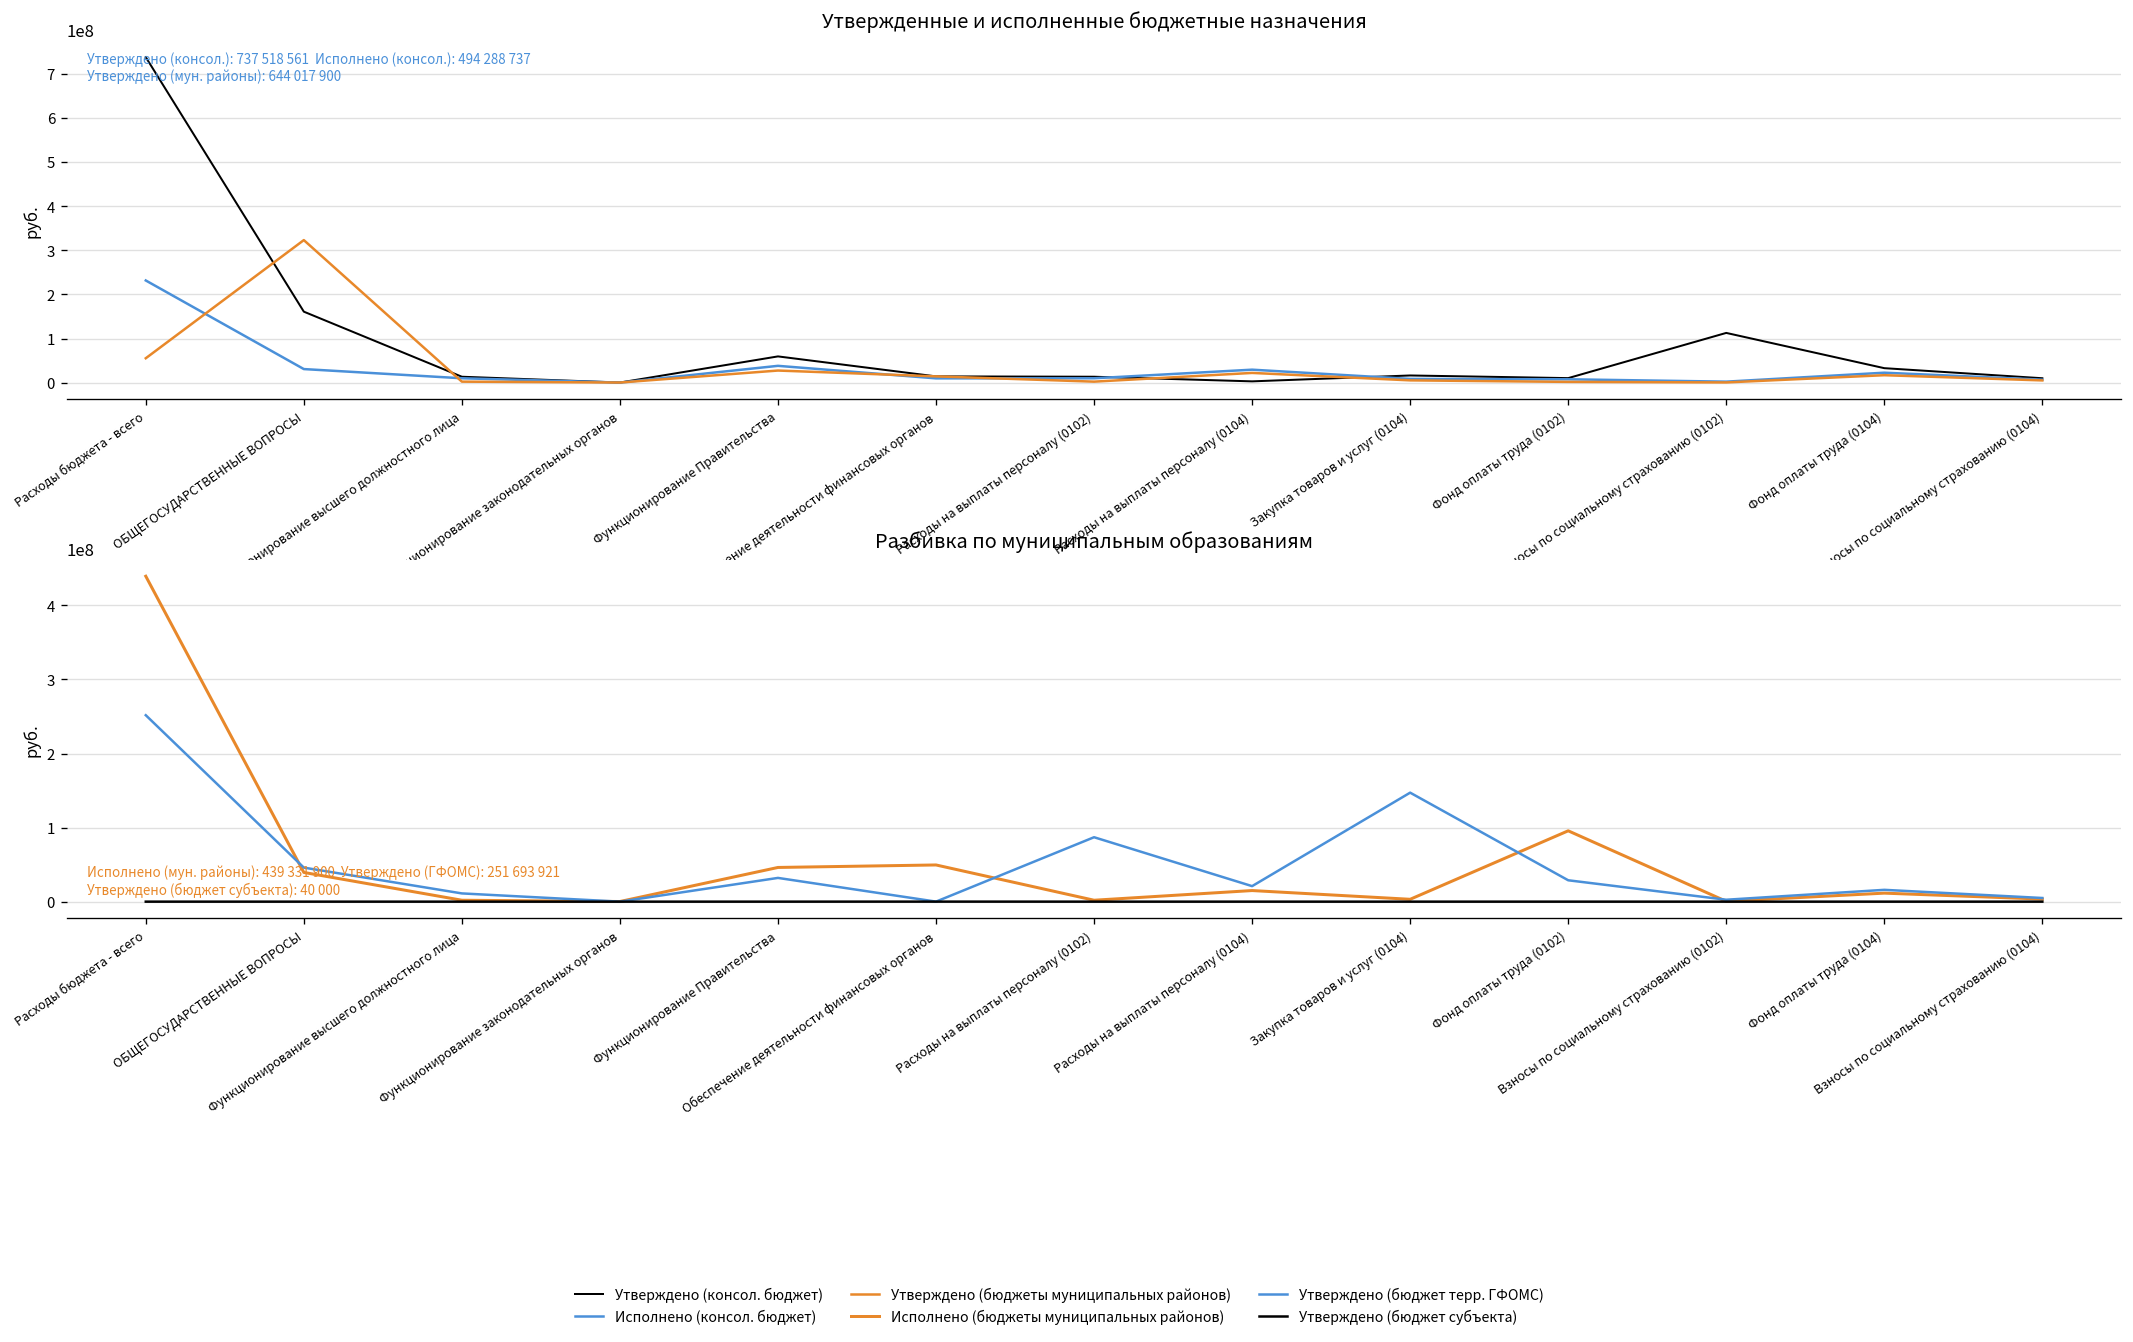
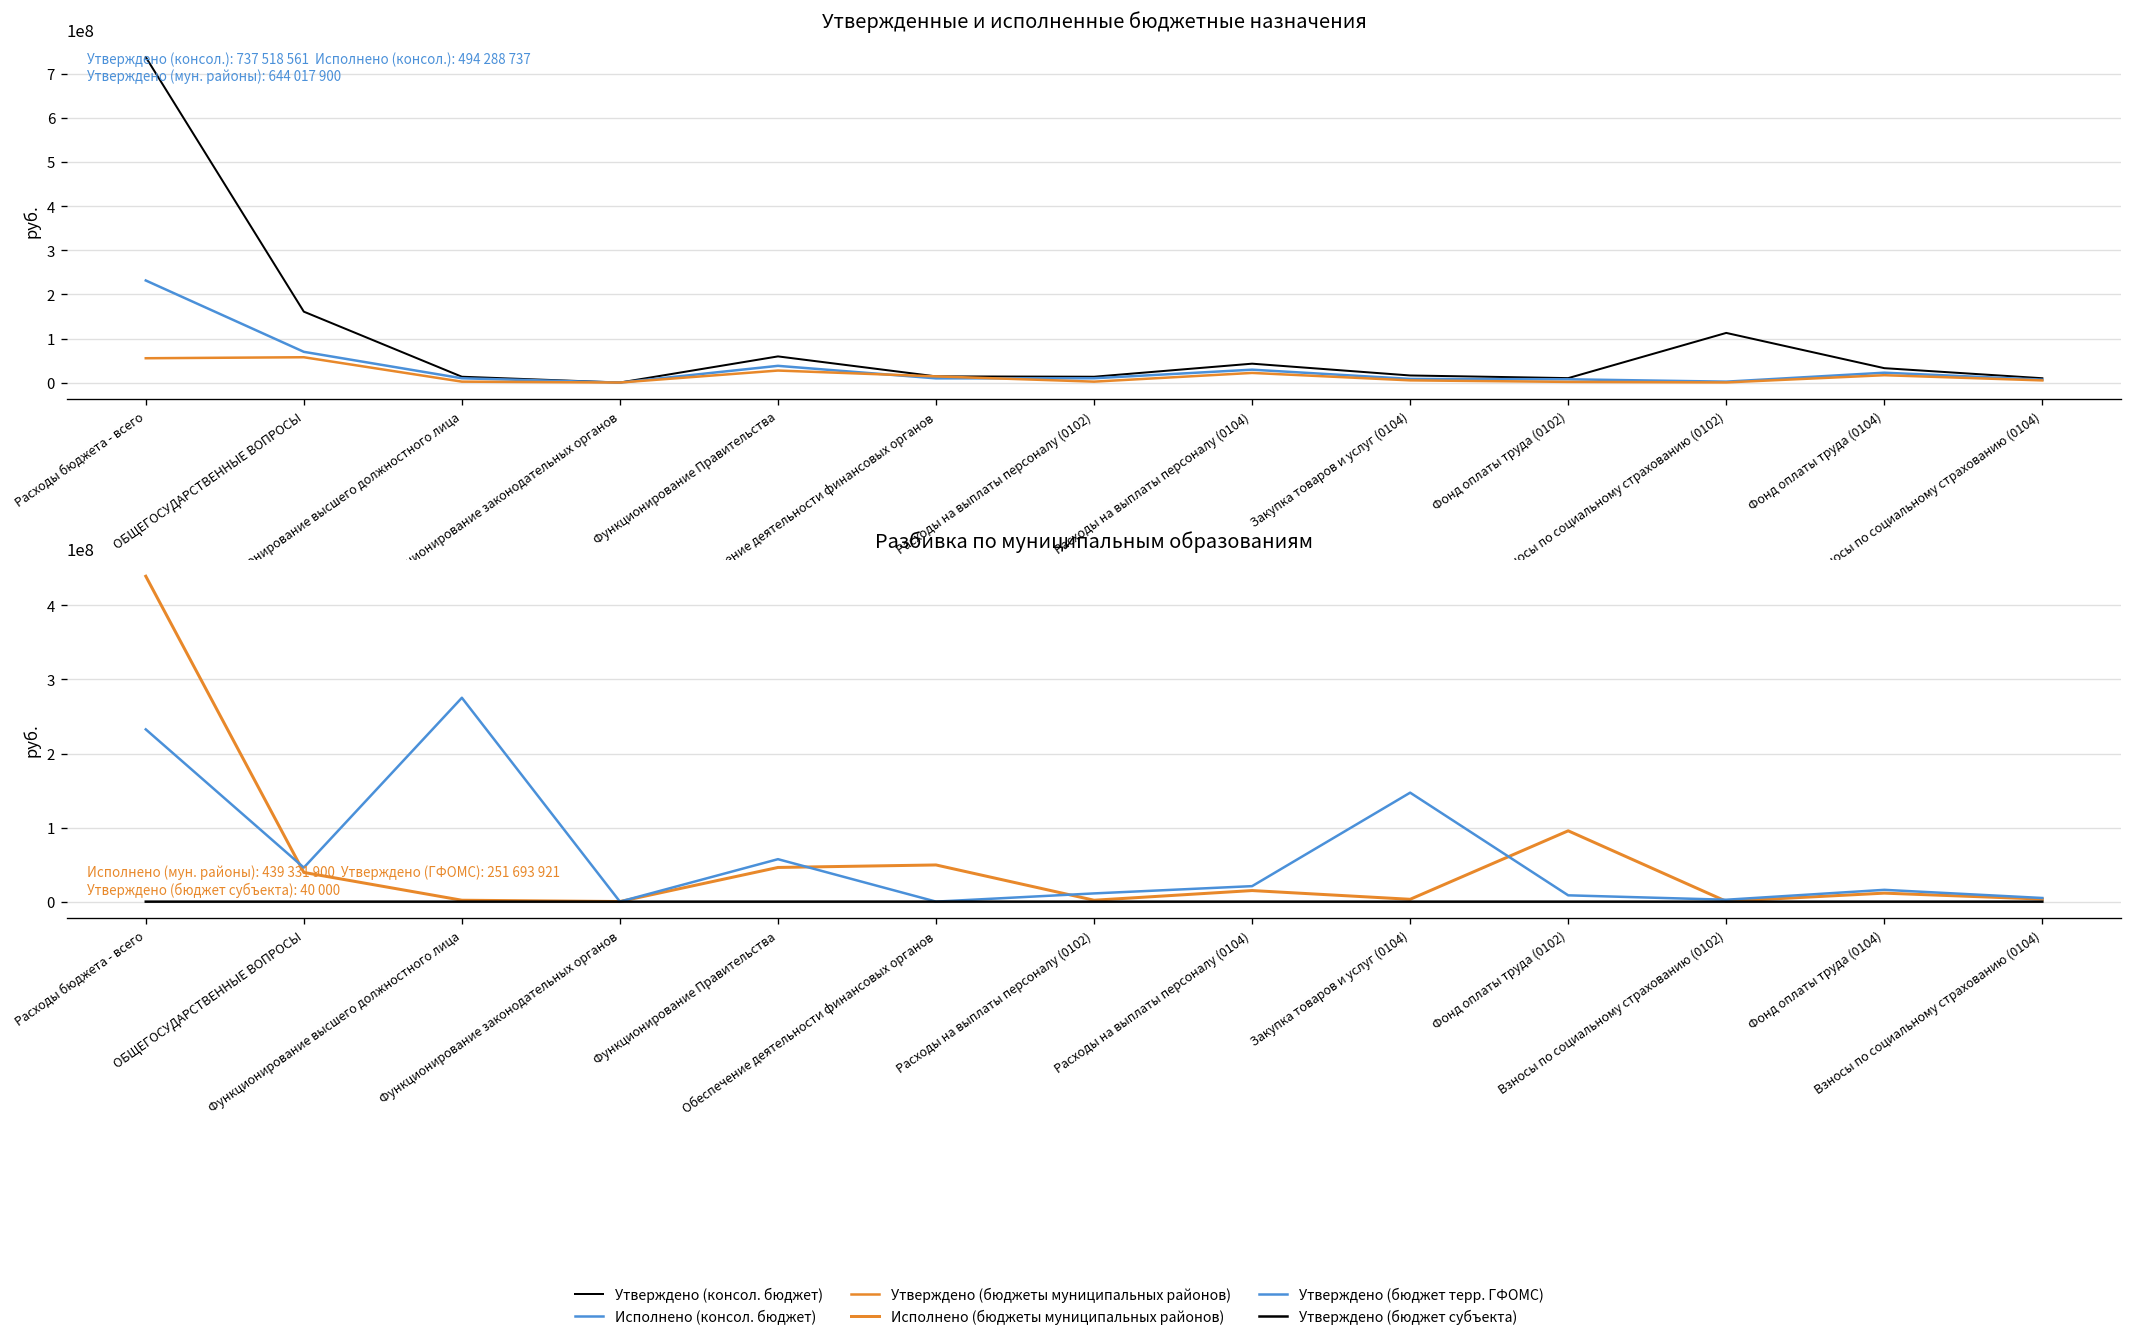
Утвержденные и исполненные бюджетные назначения, Исполнено (консол. бюджет), ОБЩЕГОСУДАРСТВЕННЫЕ ВОПРОСЫ: 30000000 -> 70000000
Утвержденные и исполненные бюджетные назначения, Утверждено (бюджеты муниципальных районов), ОБЩЕГОСУДАРСТВЕННЫЕ ВОПРОСЫ: 320000000 -> 60000000
Утвержденные и исполненные бюджетные назначения, Утверждено (консол. бюджет), Расходы на выплаты персоналу (0104): 0 -> 40000000
Разбивка по муниципальным образованиям, Утверждено (бюджет терр. ГФОМС), Расходы бюджета - всего: 250000000 -> 230000000
Разбивка по муниципальным образованиям, Утверждено (бюджет терр. ГФОМС), Функционирование высшего должностного лица: 10000000 -> 280000000
Разбивка по муниципальным образованиям, Утверждено (бюджет терр. ГФОМС), Функционирование Правительства: 30000000 -> 60000000
Разбивка по муниципальным образованиям, Утверждено (бюджет терр. ГФОМС), Расходы на выплаты персоналу (0102): 90000000 -> 10000000
Разбивка по муниципальным образованиям, Утверждено (бюджет терр. ГФОМС), Фонд оплаты труда (0102): 30000000 -> 10000000
